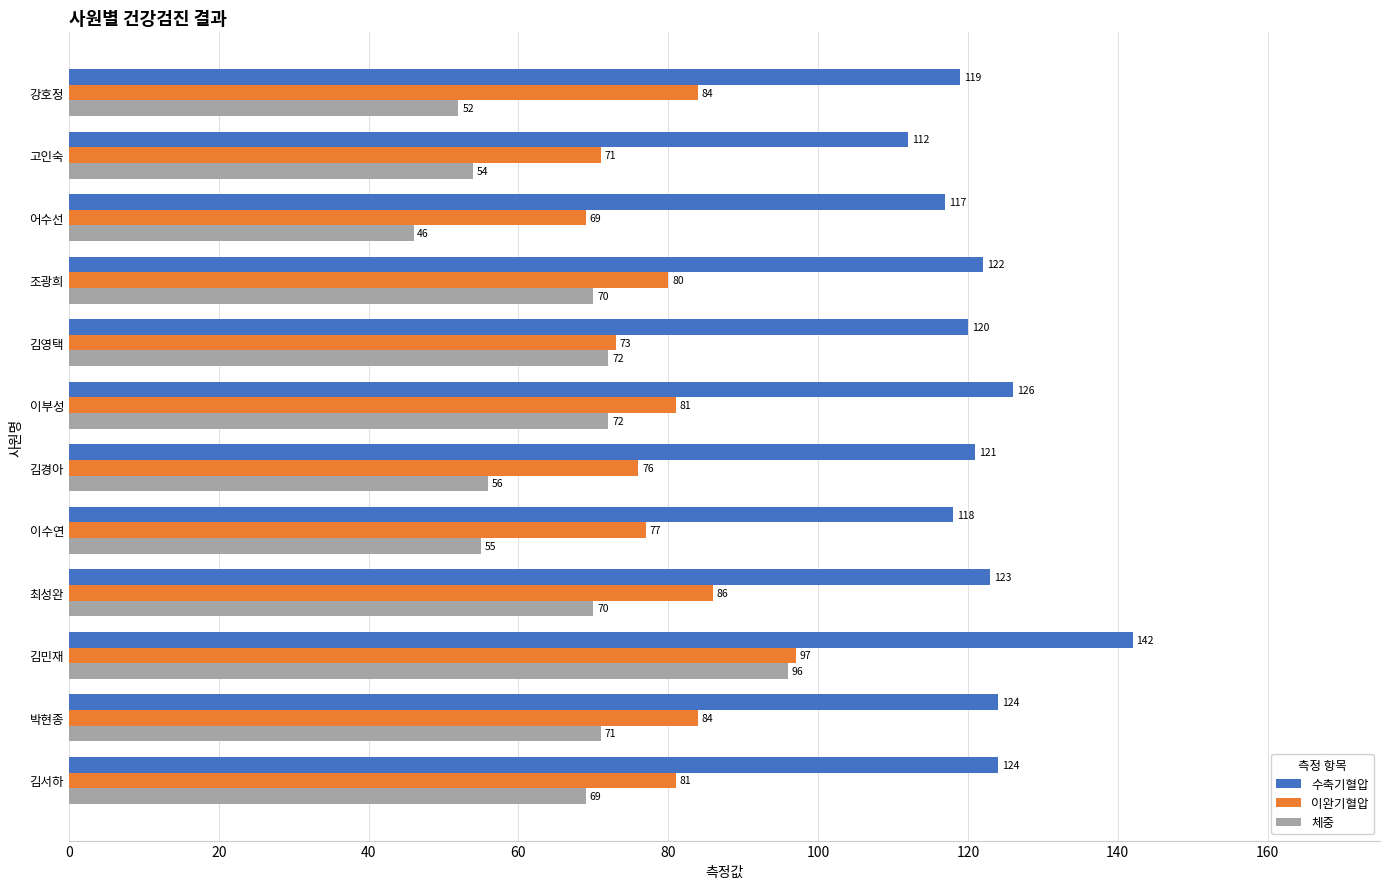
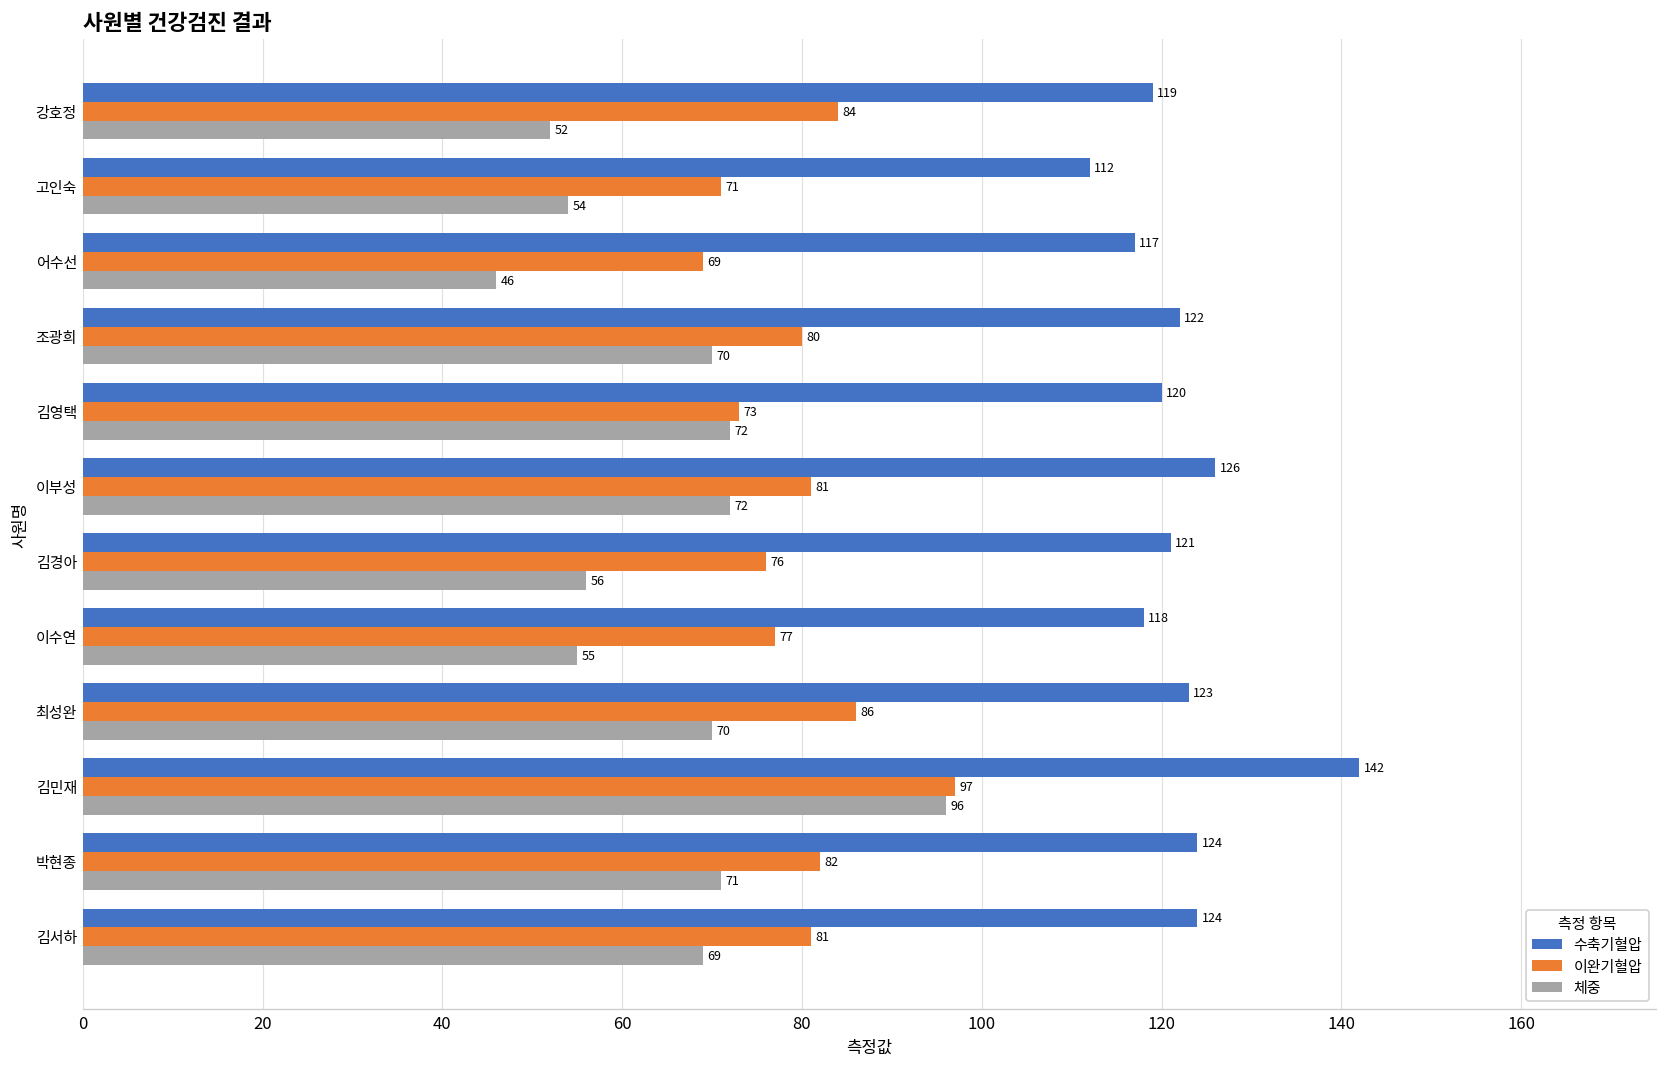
이완기혈압, 박현종: 84 -> 82
